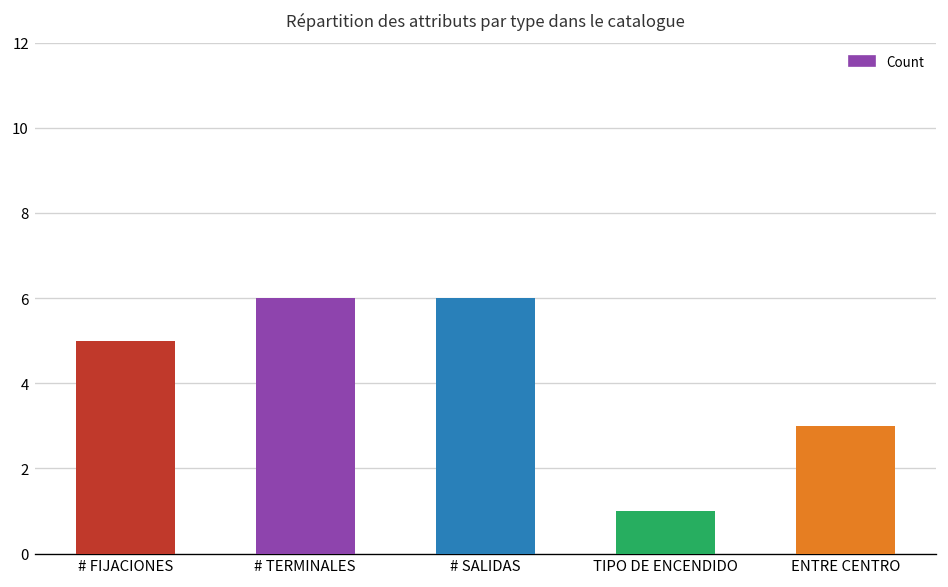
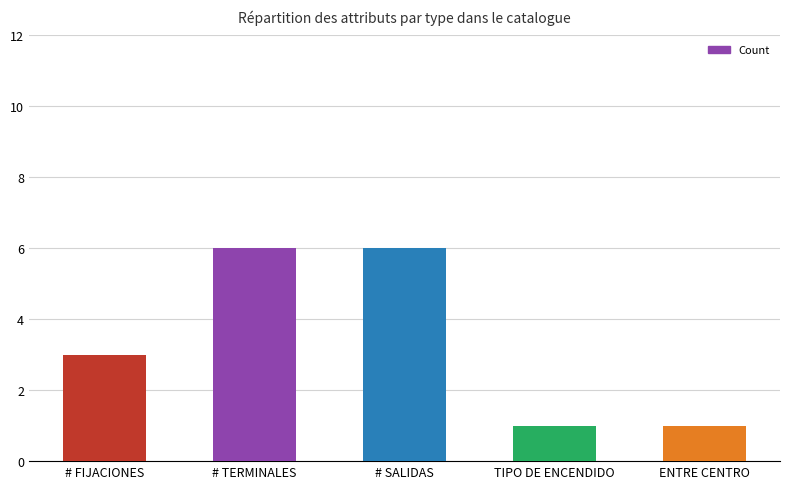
# FIJACIONES: 5 -> 3
ENTRE CENTRO: 3 -> 1
